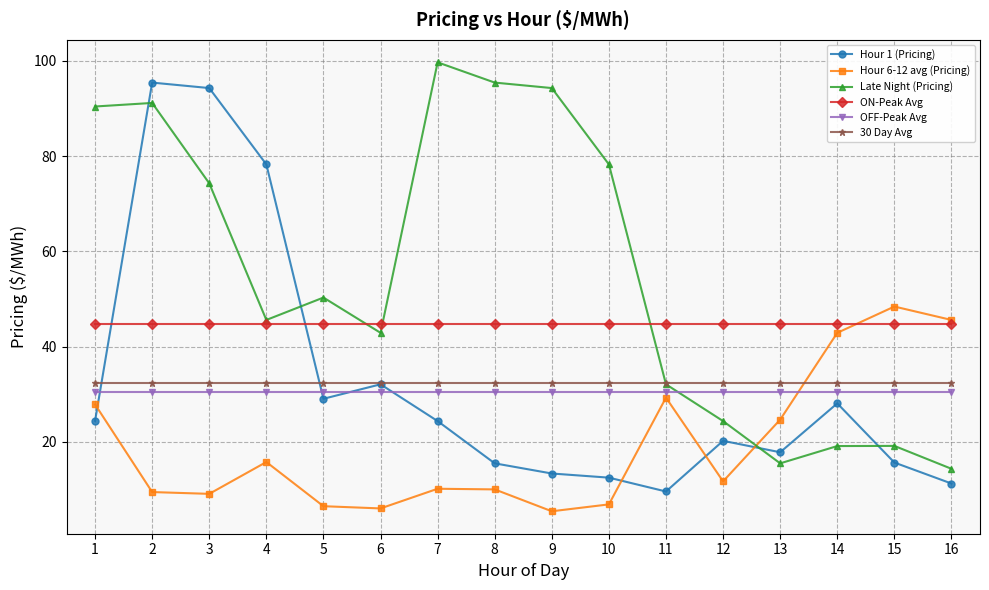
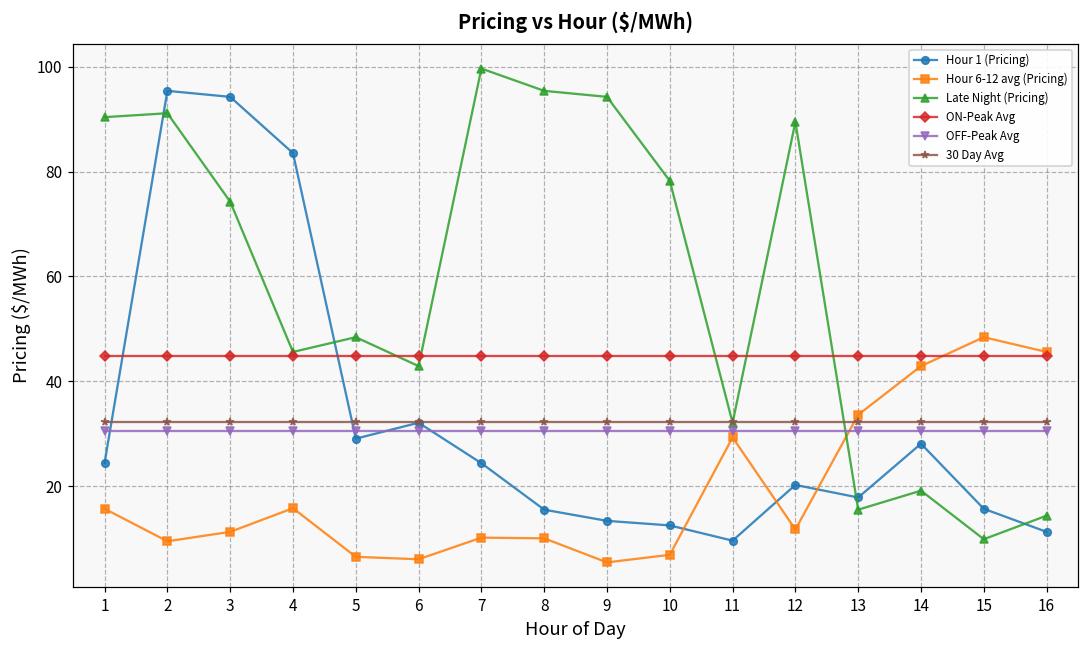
Hour 6-12 avg (Pricing), 1: 28 -> 16
Hour 6-12 avg (Pricing), 3: 9 -> 11
Hour 1 (Pricing), 4: 78 -> 84
Late Night (Pricing), 5: 50 -> 48
Late Night (Pricing), 12: 24 -> 89
Hour 6-12 avg (Pricing), 13: 25 -> 34
Late Night (Pricing), 15: 19 -> 10
